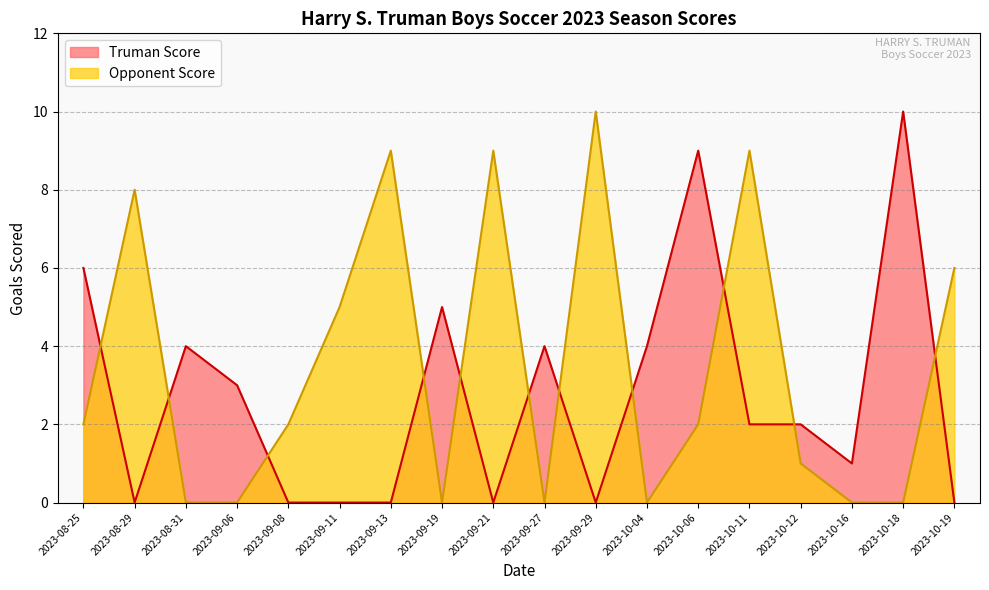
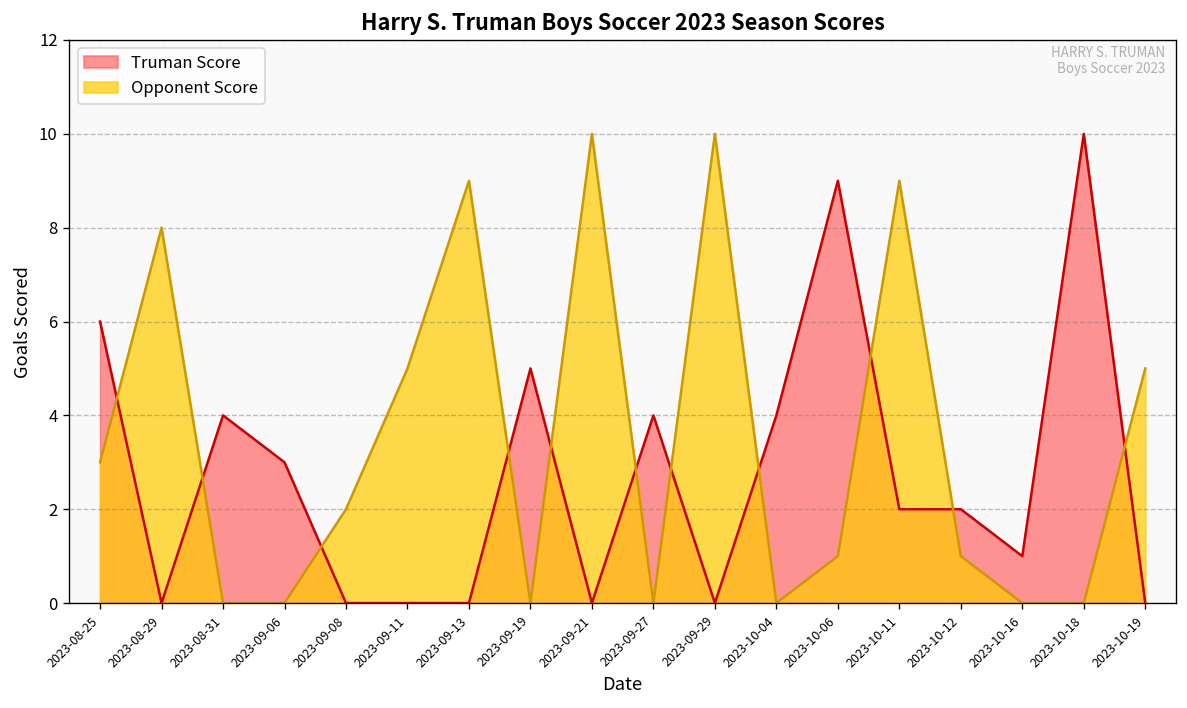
Opponent Score, 2023-08-25: 2 -> 3
Opponent Score, 2023-09-21: 9 -> 10
Opponent Score, 2023-10-06: 2 -> 1
Opponent Score, 2023-10-19: 6 -> 5
